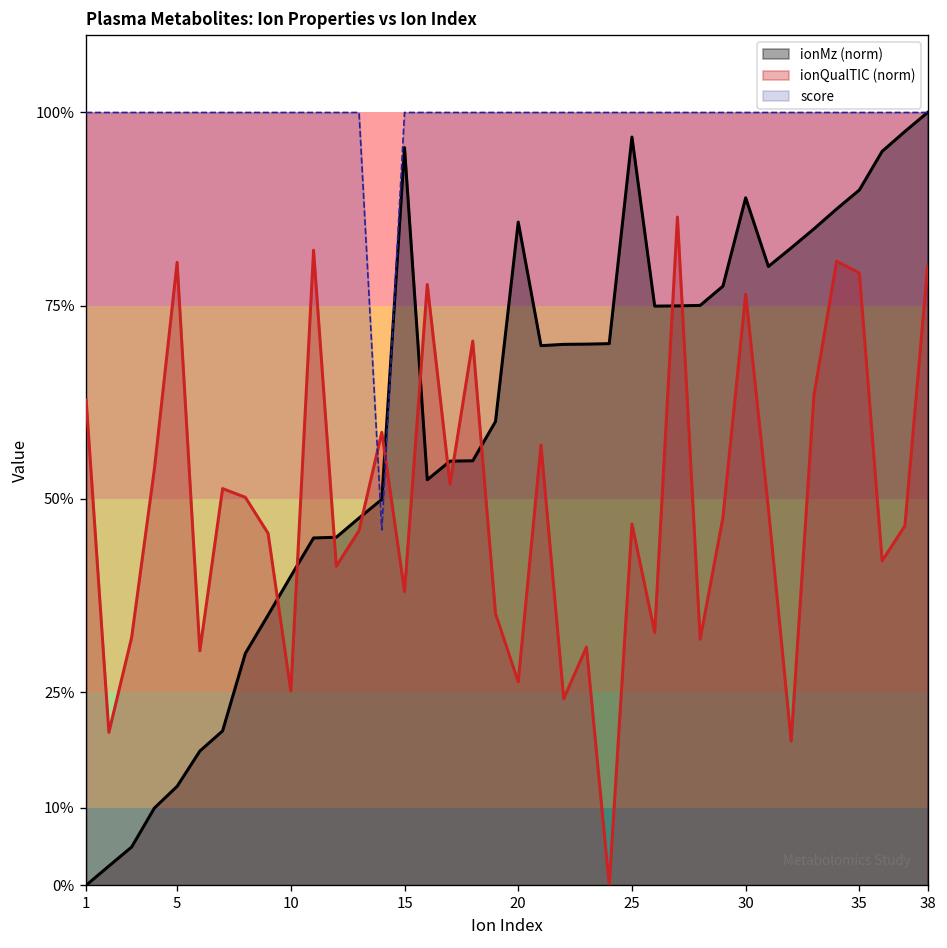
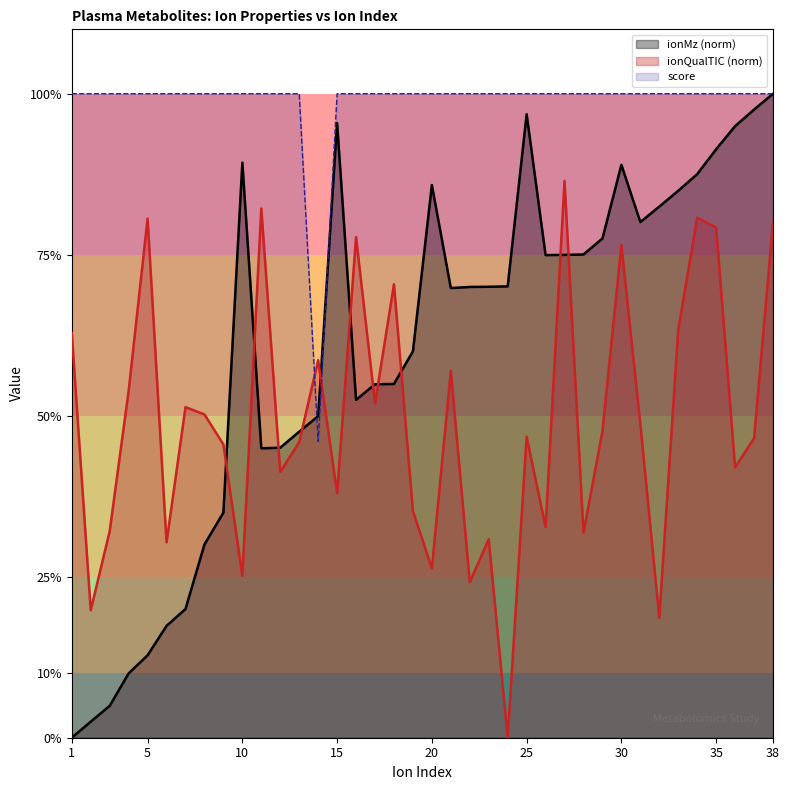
ionMz (norm), 10: 40% -> 89%
ionMz (norm), 35: 90% -> 91%
